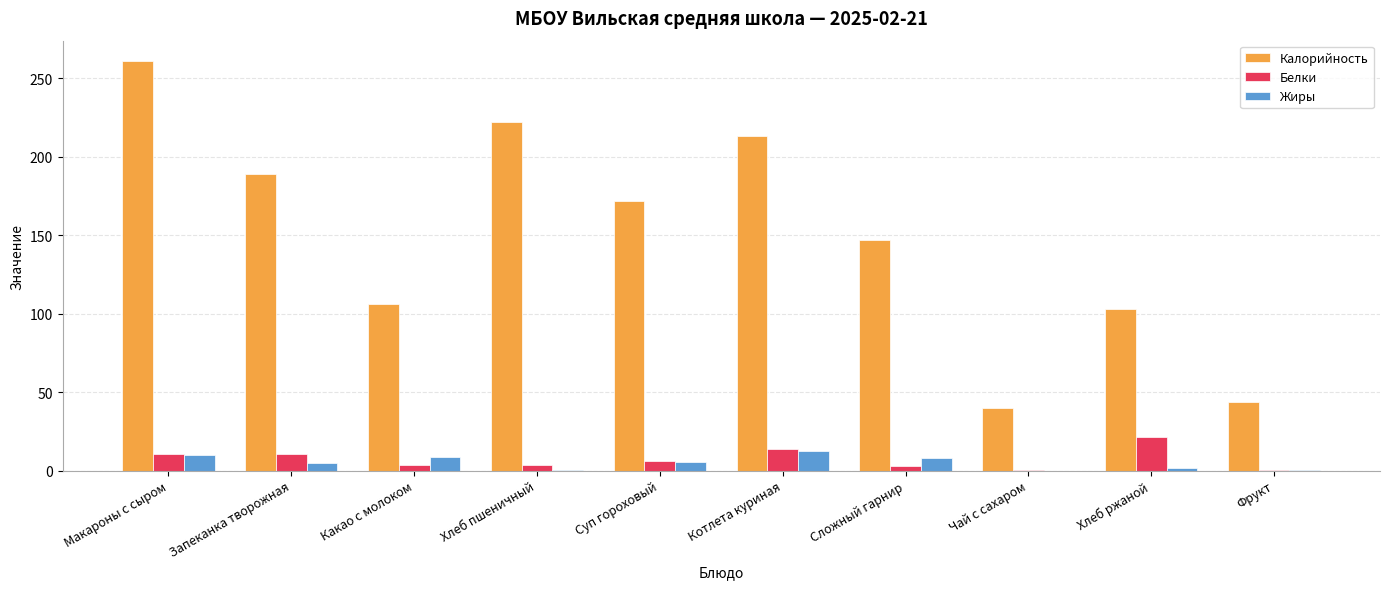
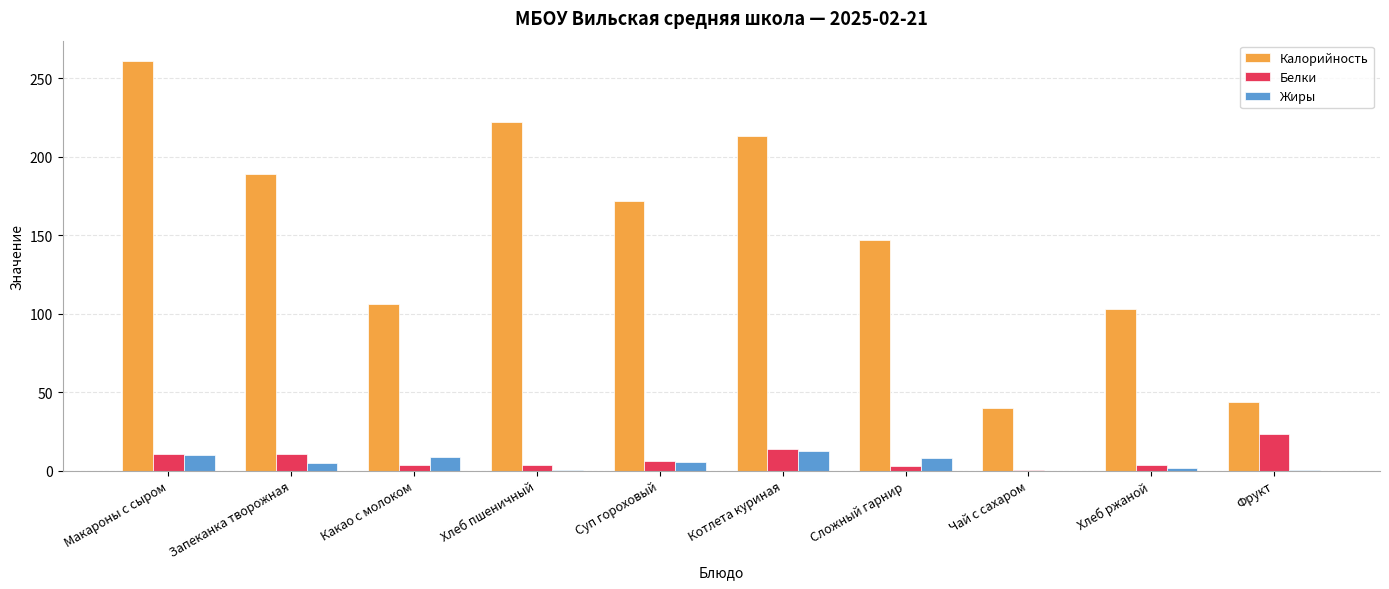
Белки, Хлеб ржаной: 21 -> 3
Белки, Фрукт: 0 -> 23
